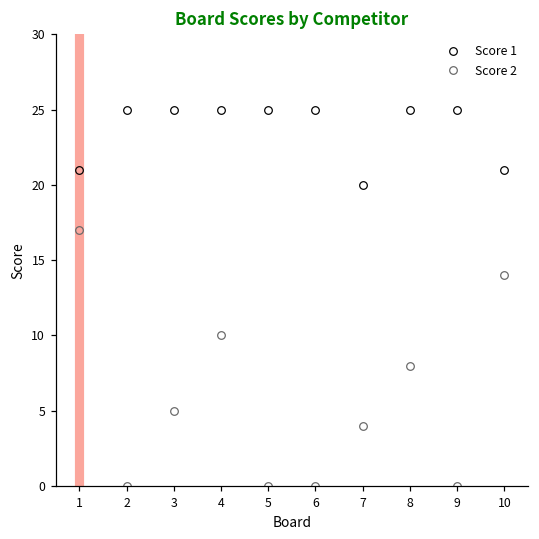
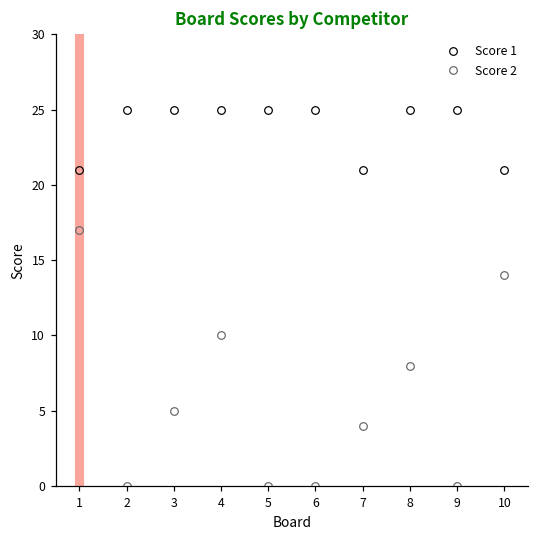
Score 1, 7: 20 -> 21
